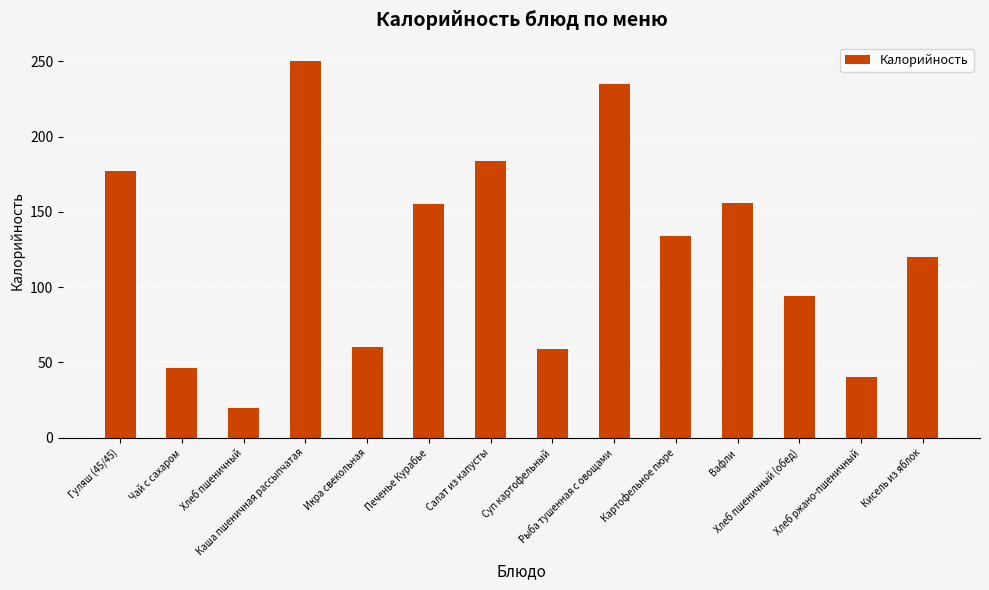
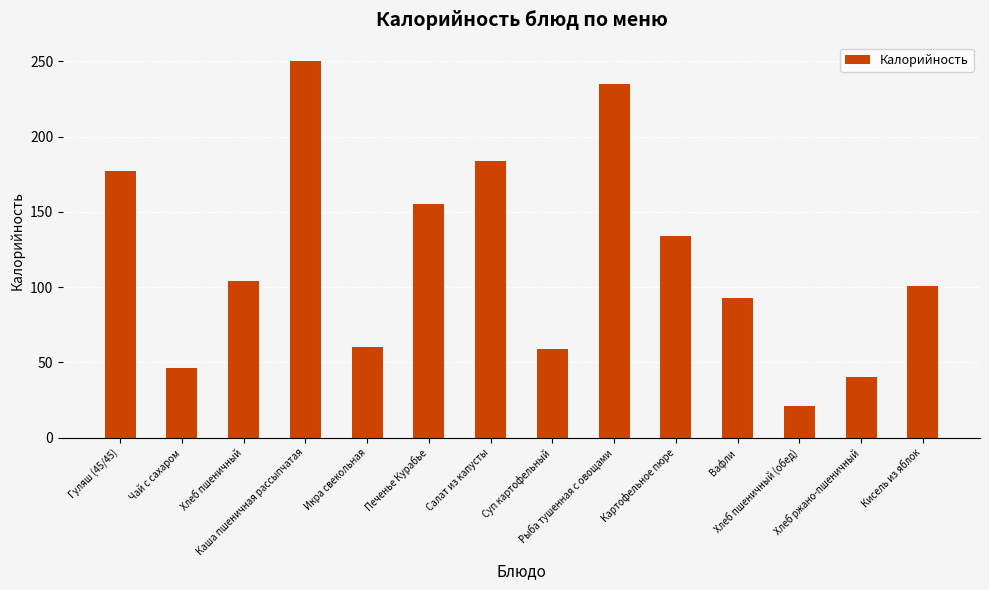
Хлеб пшеничный: 20 -> 104
Вафли: 156 -> 93
Хлеб пшеничный (обед): 94 -> 21
Кисель из яблок: 120 -> 101
